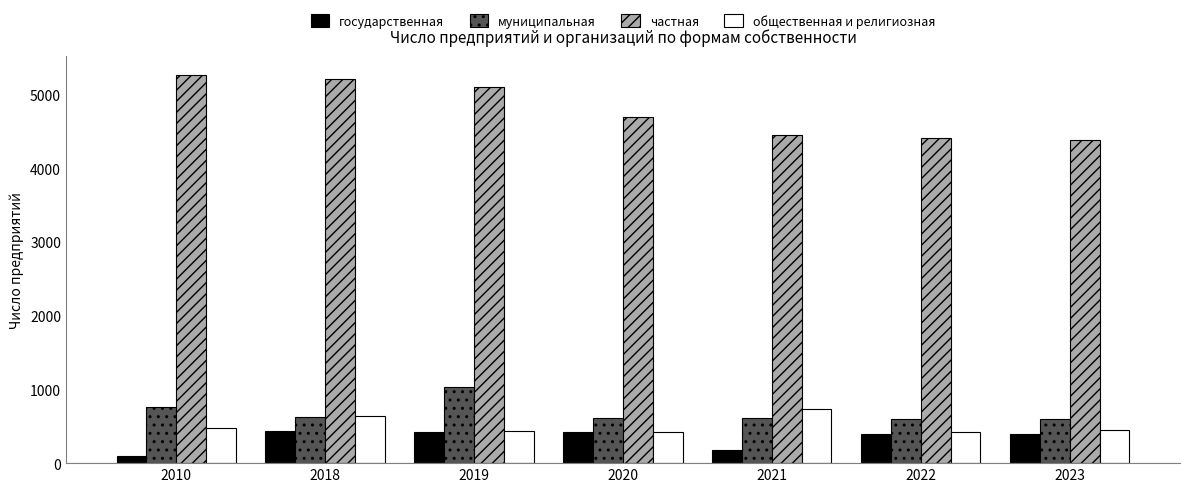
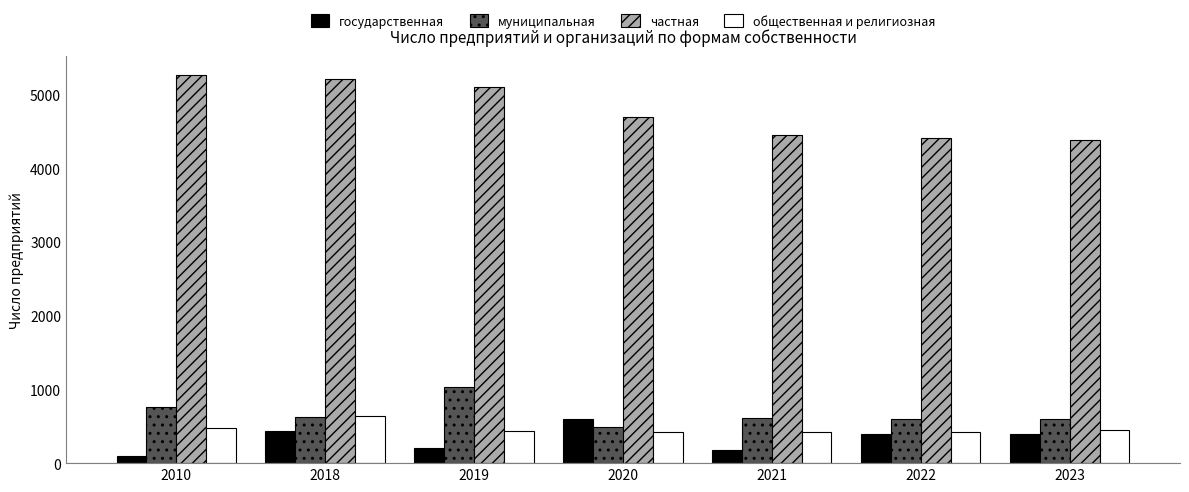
государственная, 2019: 400 -> 200
государственная, 2020: 400 -> 600
муниципальная, 2020: 600 -> 500
общественная и религиозная, 2021: 700 -> 400
